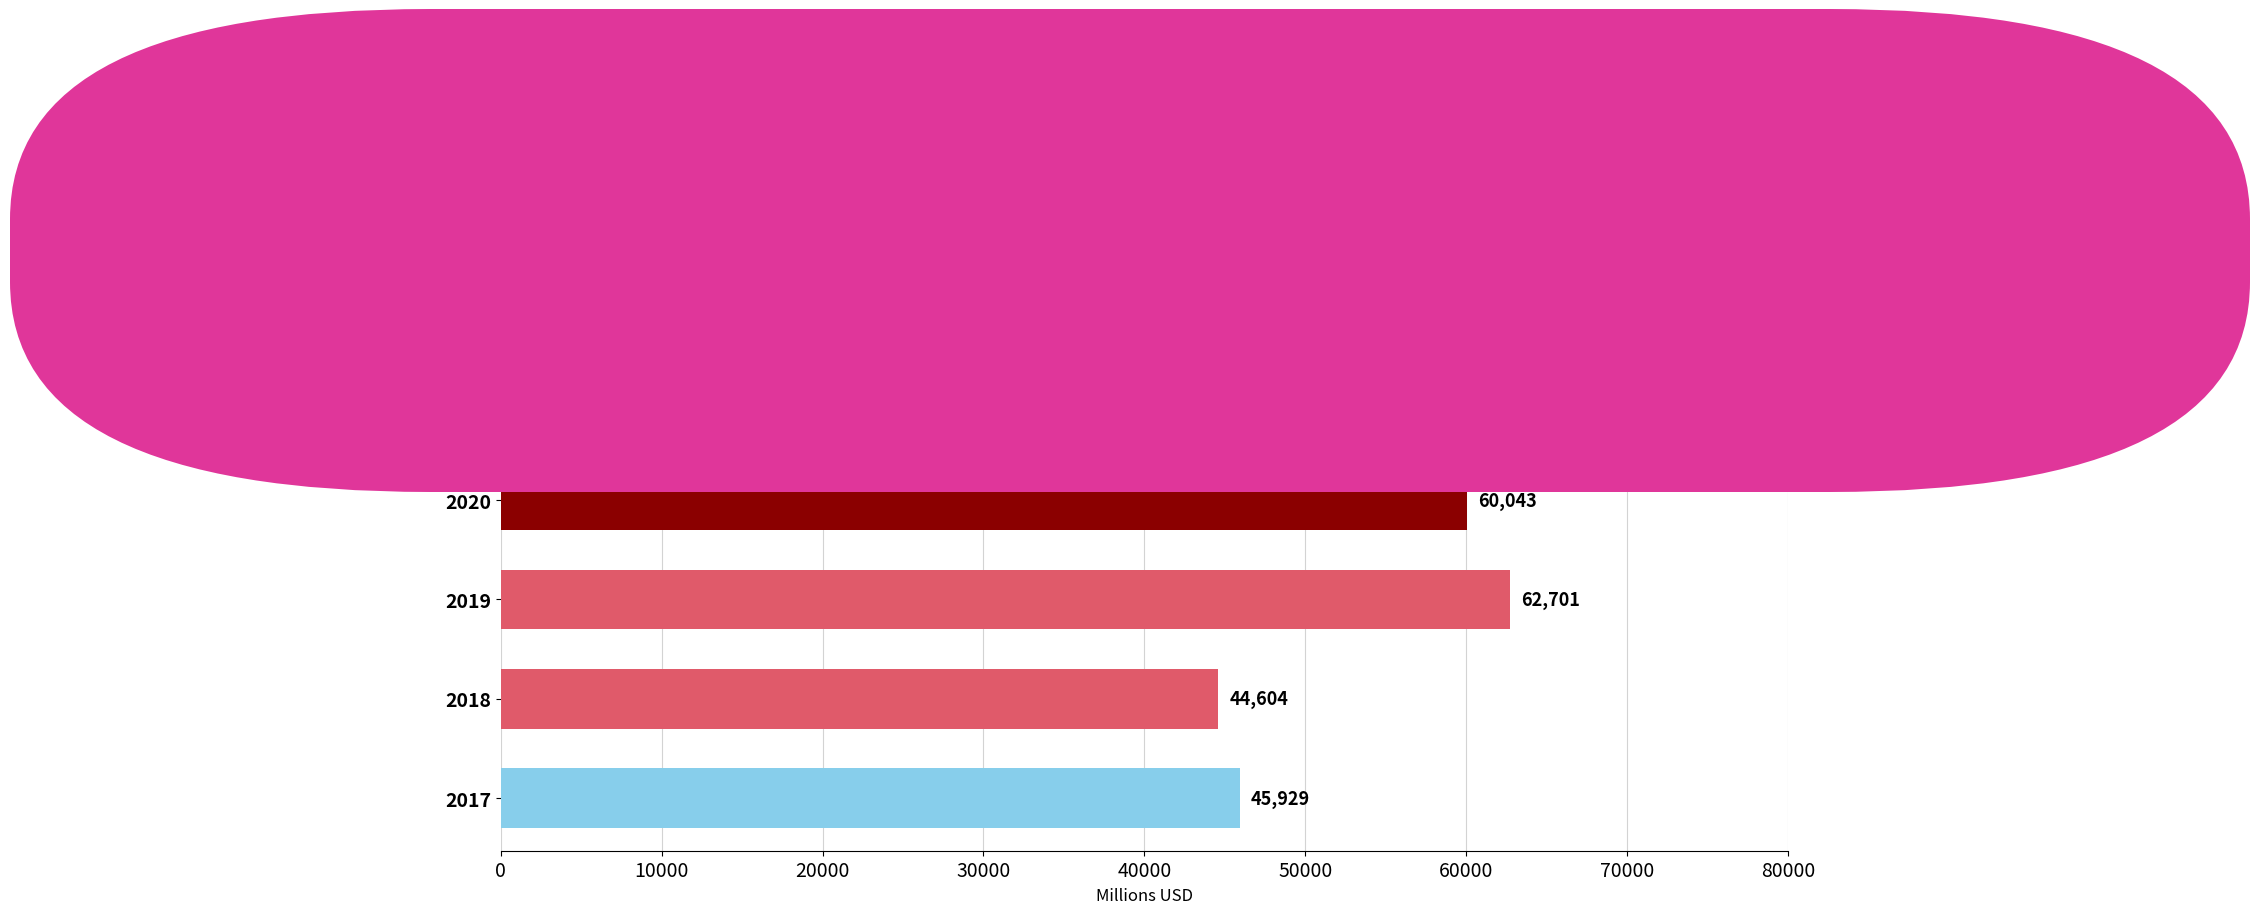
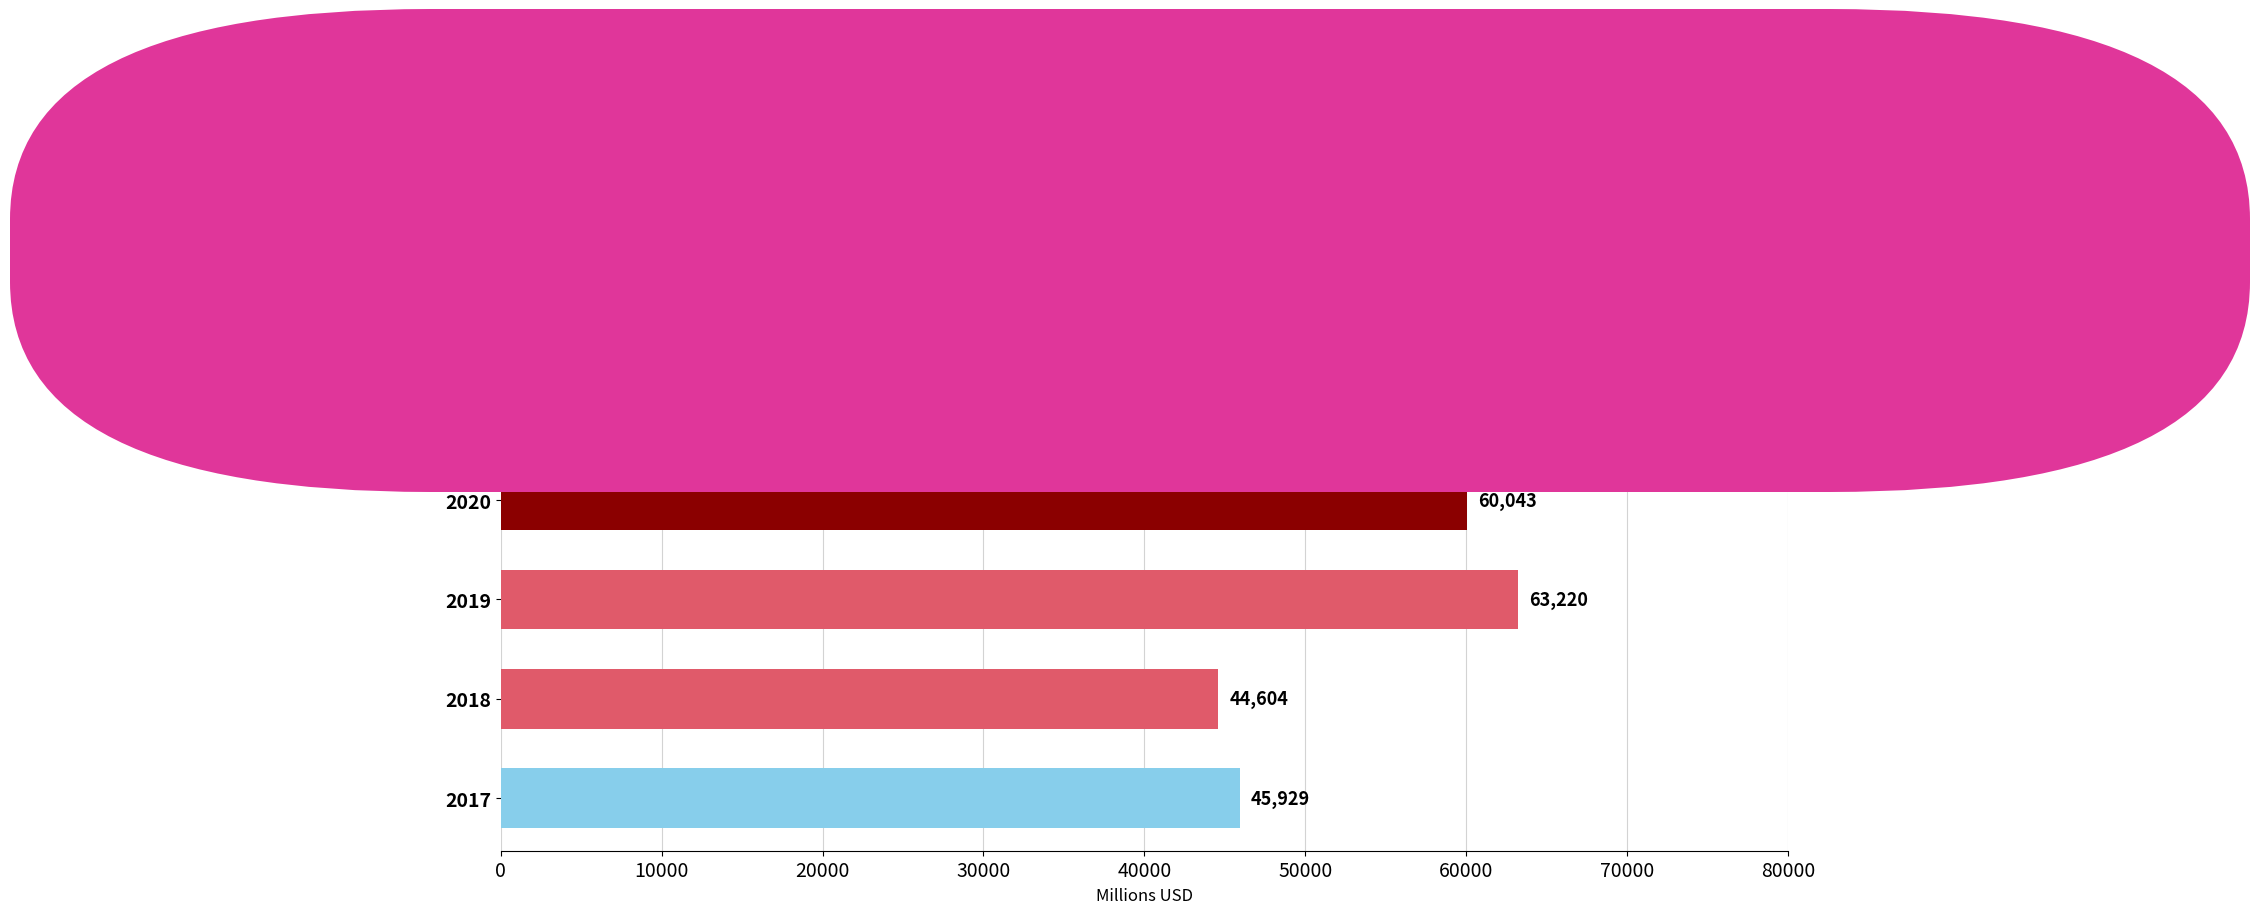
2019: 62,701 -> 63,220
